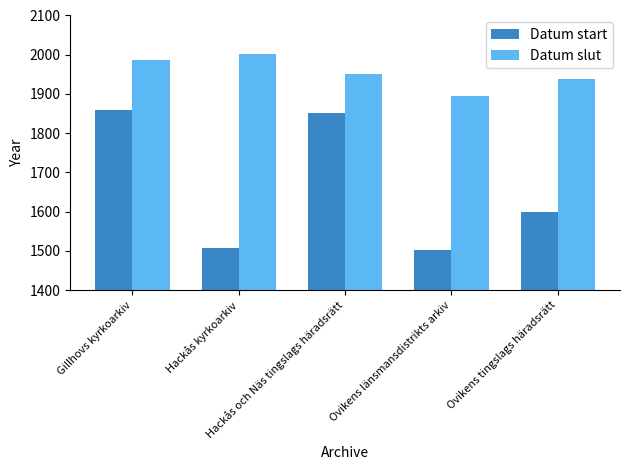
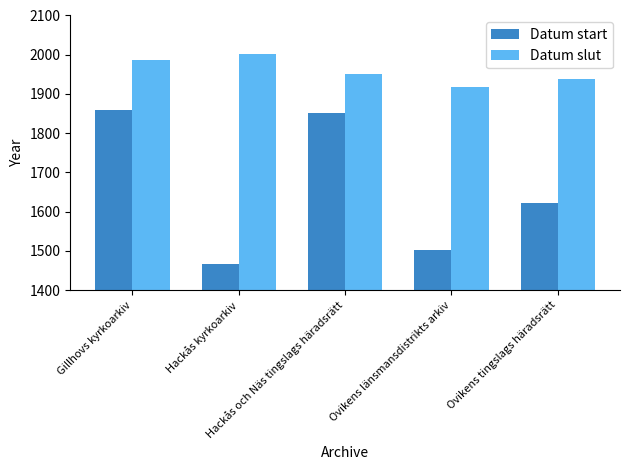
Datum start, Hackås kyrkoarkiv: 1510 -> 1470
Datum slut, Ovikens länsmansdistrikts arkiv: 1890 -> 1920
Datum start, Ovikens tingslags häradsrätt: 1600 -> 1620
